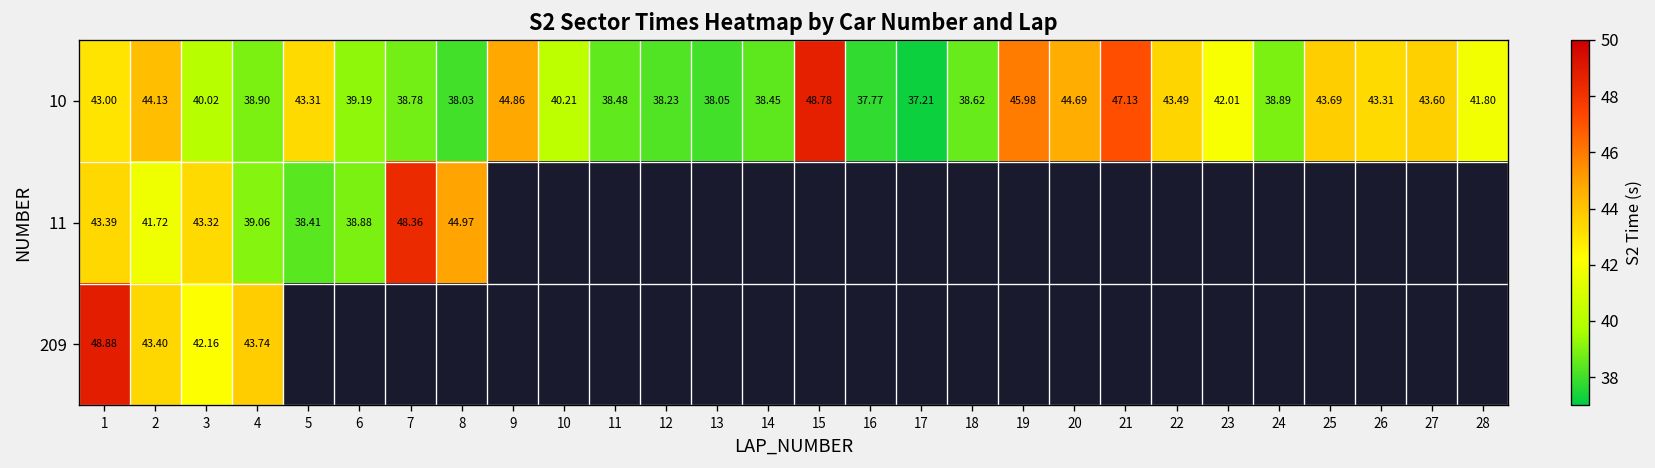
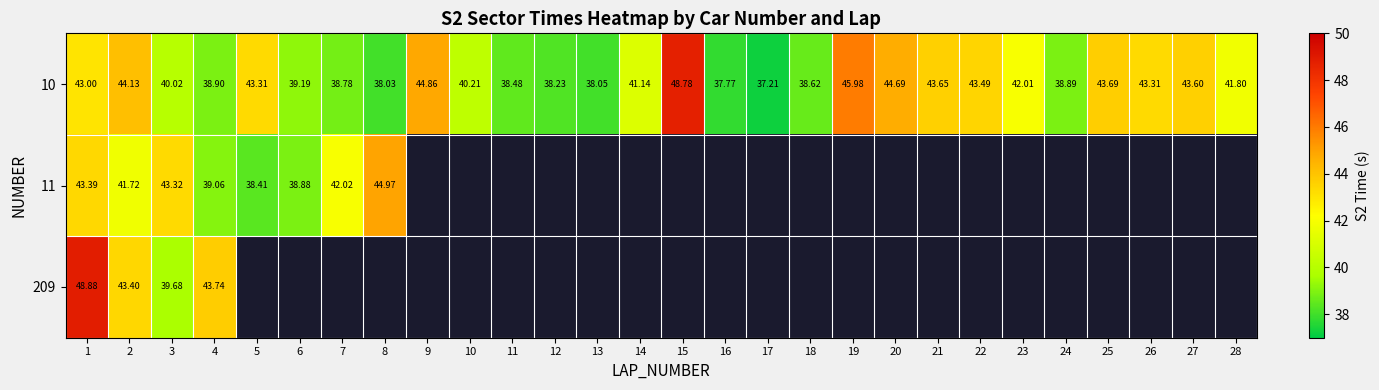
10, 14: 38.45 -> 41.14
10, 21: 47.13 -> 43.65
11, 7: 48.36 -> 42.02
209, 3: 42.16 -> 39.68
